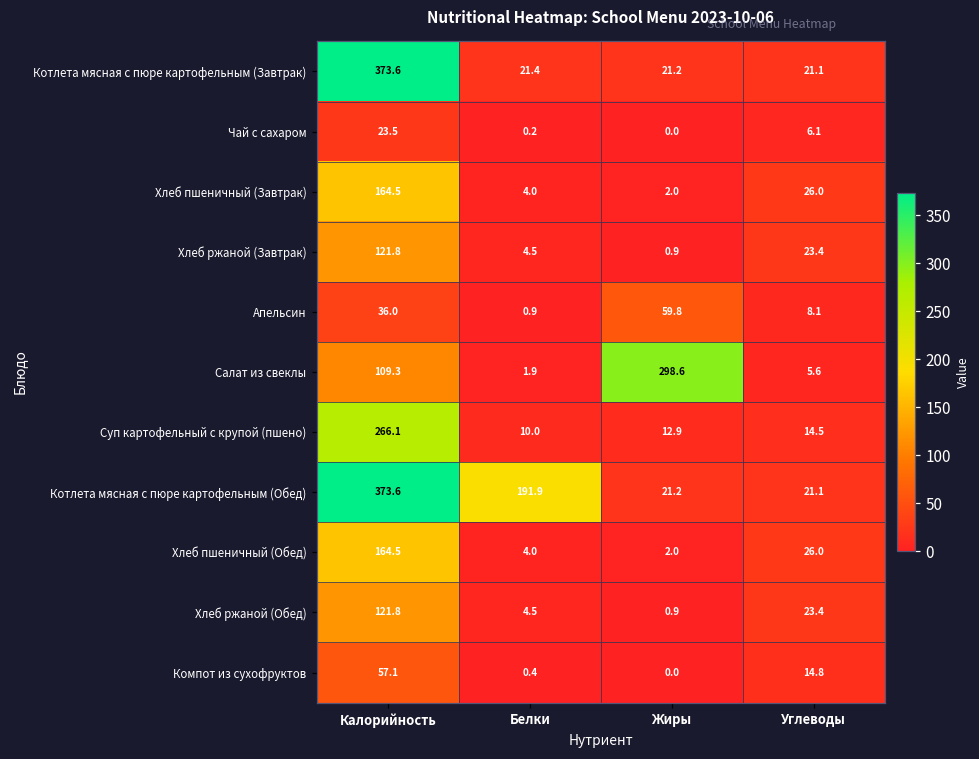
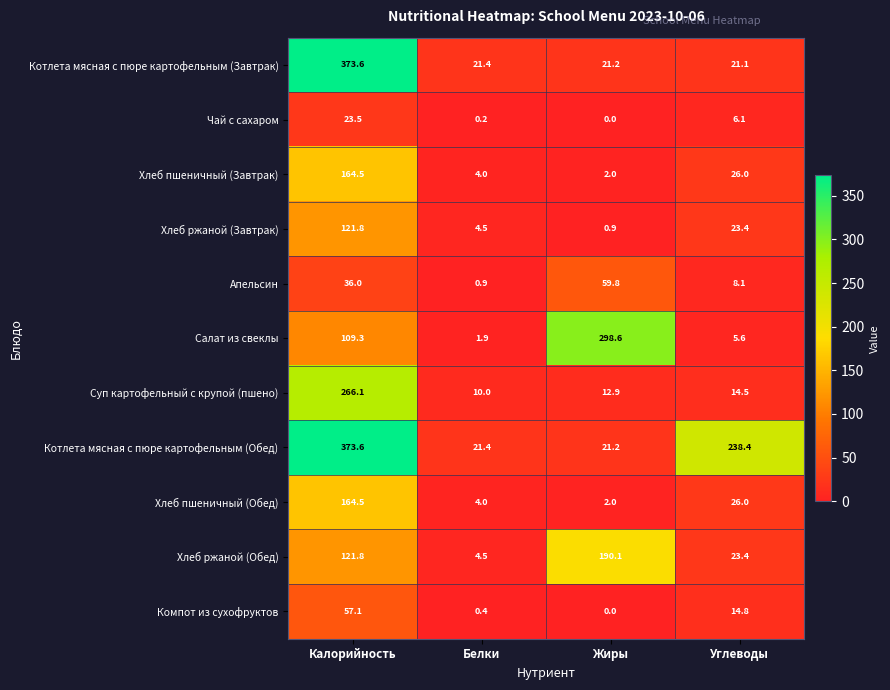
Котлета мясная с пюре картофельным (Обед), Белки: 191.9 -> 21.4
Котлета мясная с пюре картофельным (Обед), Углеводы: 21.1 -> 238.4
Хлеб ржаной (Обед), Жиры: 0.9 -> 190.1
